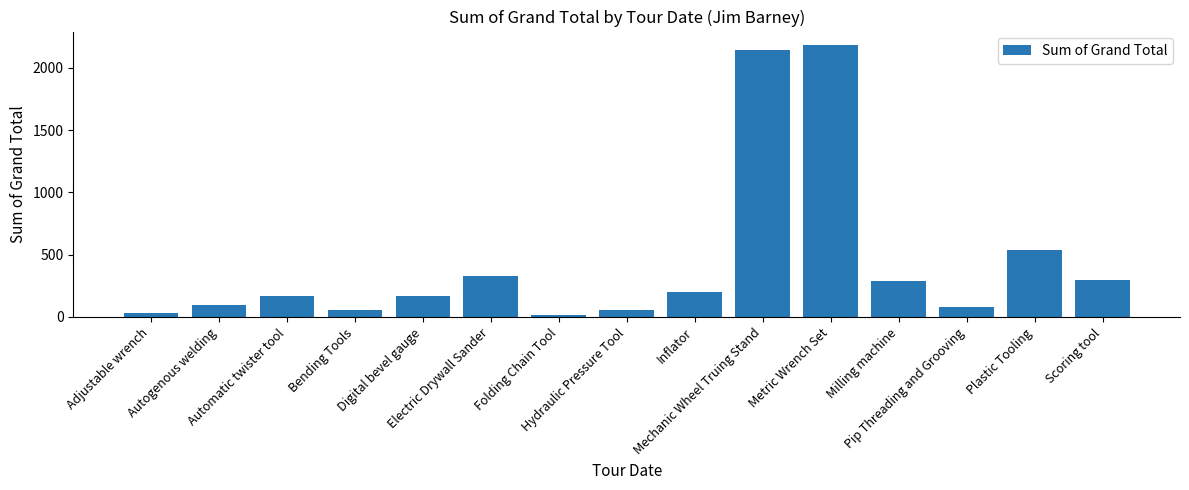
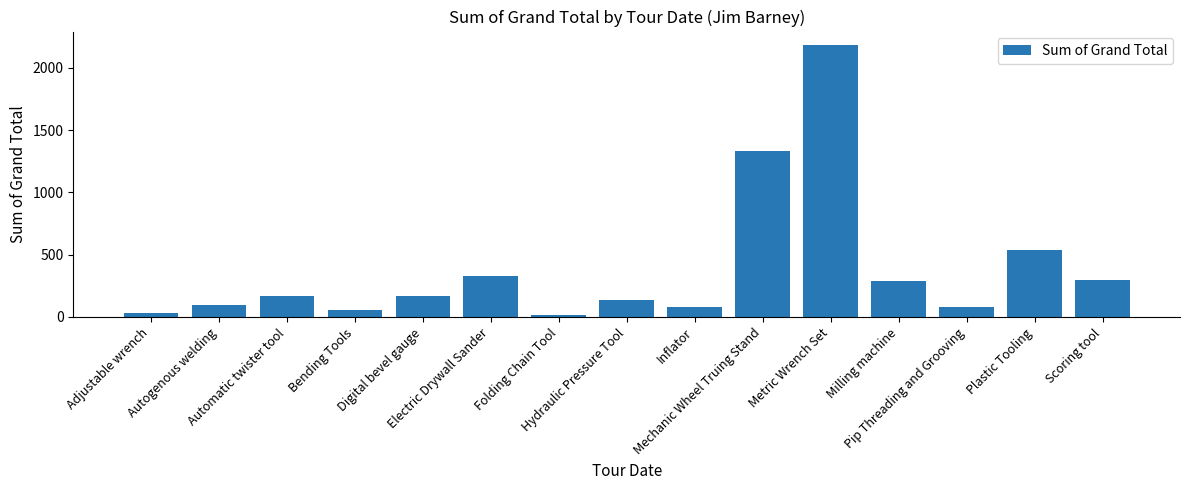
Hydraulic Pressure Tool: 60 -> 130
Inflator: 200 -> 80
Mechanic Wheel Truing Stand: 2140 -> 1340
